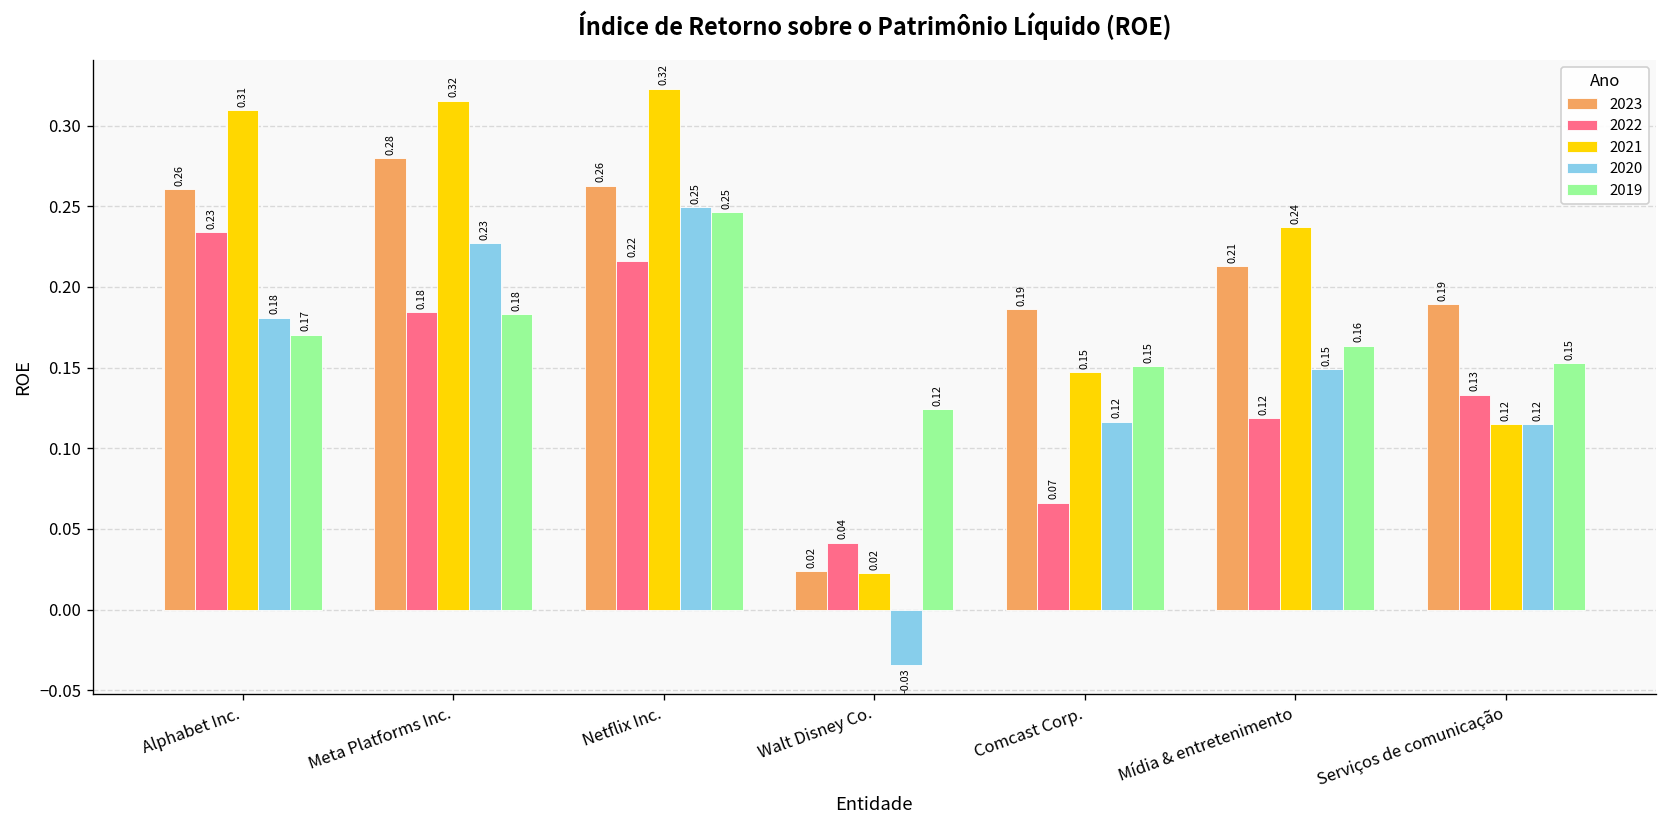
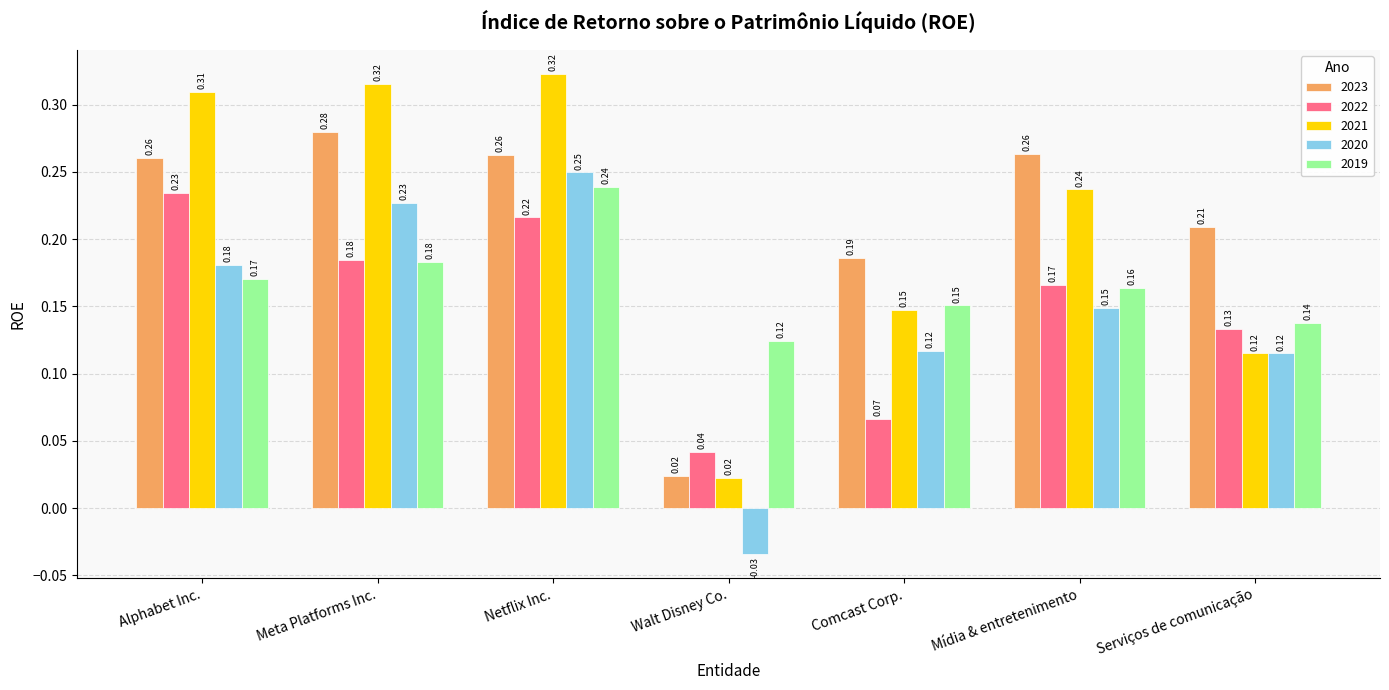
2019, Netflix Inc.: 0.25 -> 0.24
2023, Mídia & entretenimento: 0.21 -> 0.26
2022, Mídia & entretenimento: 0.12 -> 0.17
2023, Serviços de comunicação: 0.19 -> 0.21
2019, Serviços de comunicação: 0.15 -> 0.14
